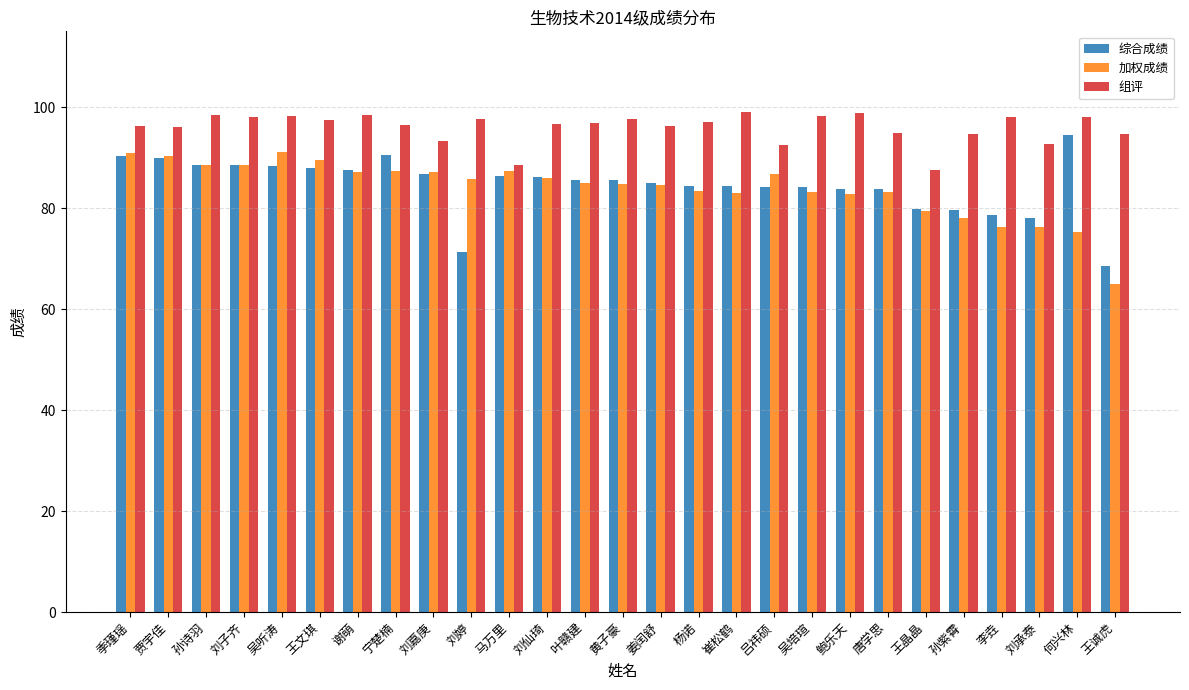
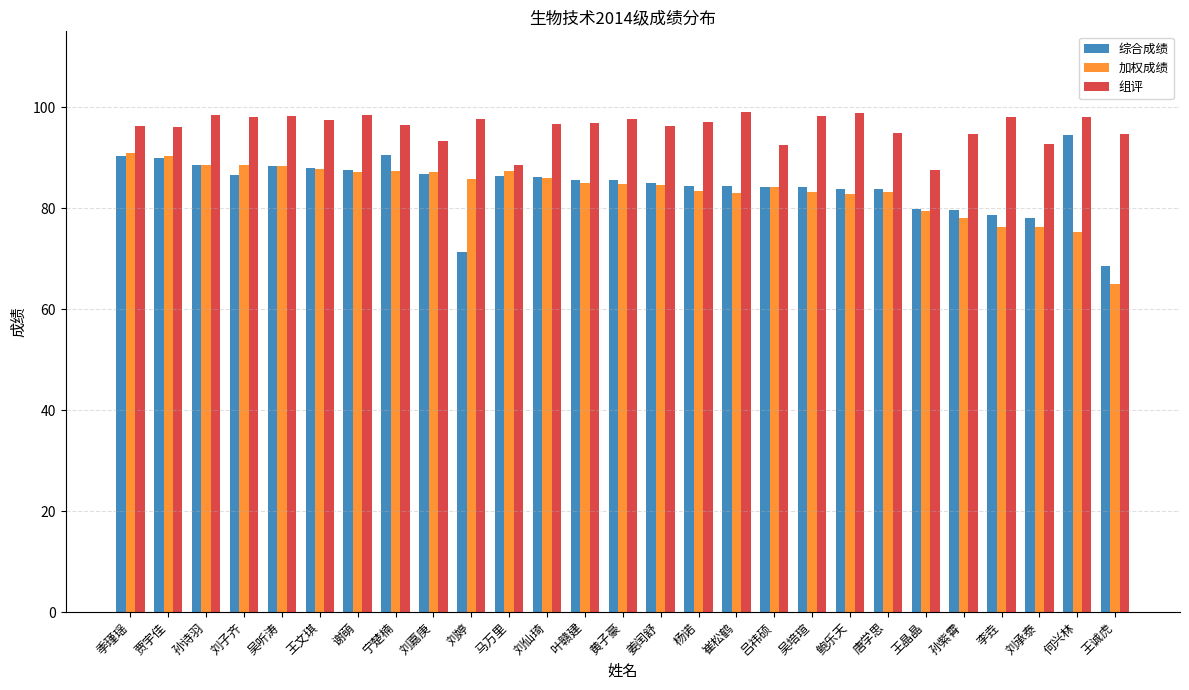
综合成绩, 刘子齐: 89 -> 87
加权成绩, 吴听涛: 91 -> 88
加权成绩, 王文琪: 89 -> 88
加权成绩, 吕祎硕: 87 -> 84
